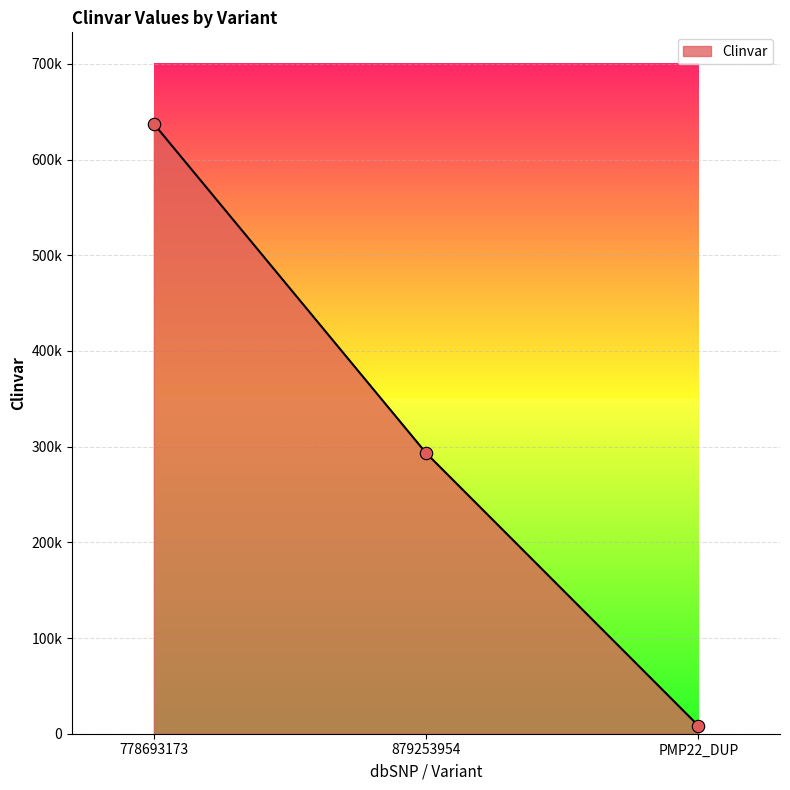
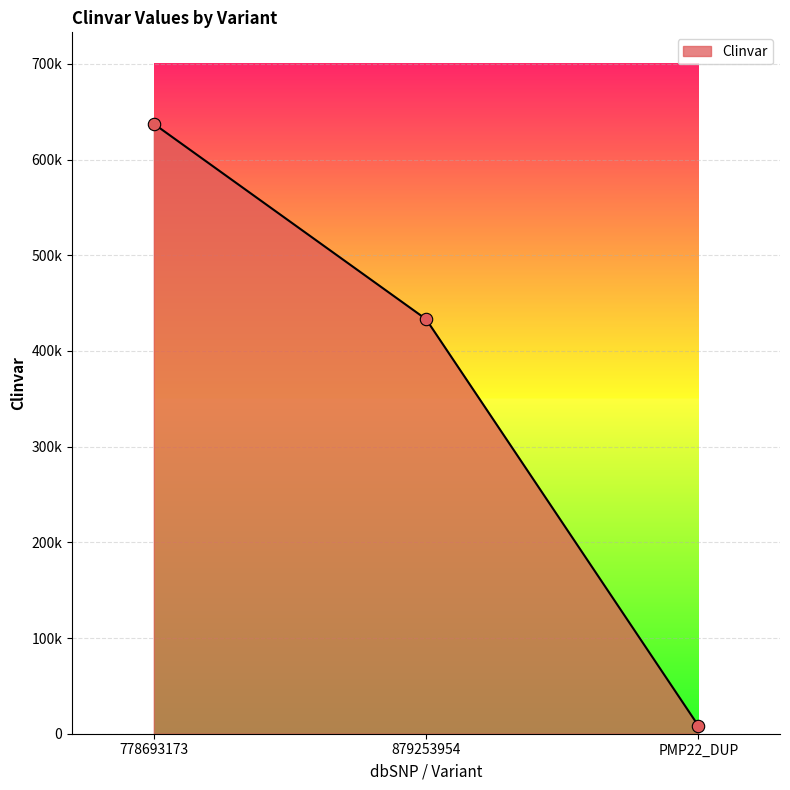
879253954: 290000 -> 430000
